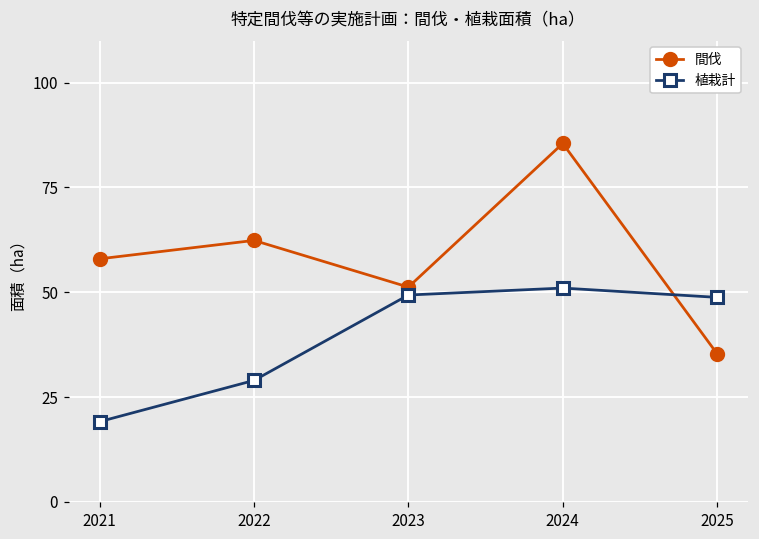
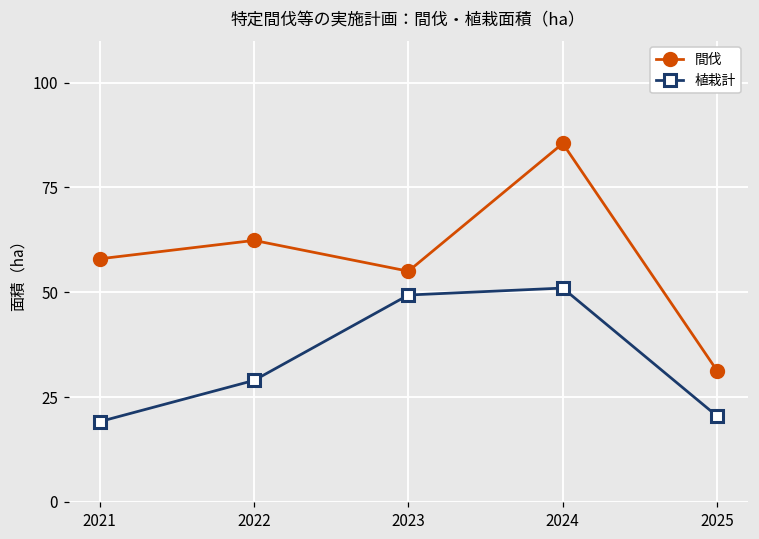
間伐, 2023: 51 -> 55
間伐, 2025: 35 -> 31
植栽計, 2025: 49 -> 20
